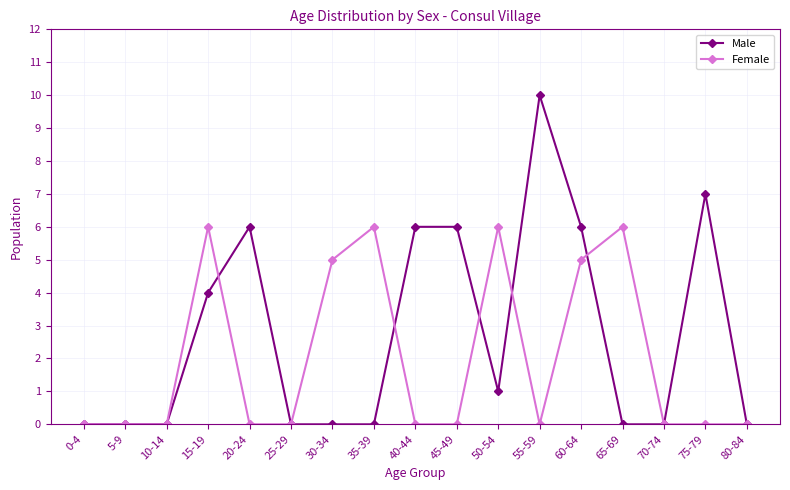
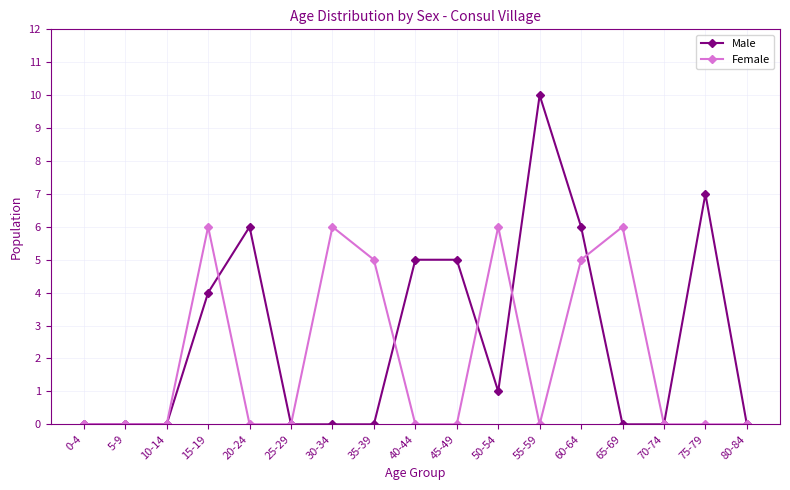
Female, 30-34: 5 -> 6
Female, 35-39: 6 -> 5
Male, 40-44: 6 -> 5
Male, 45-49: 6 -> 5
